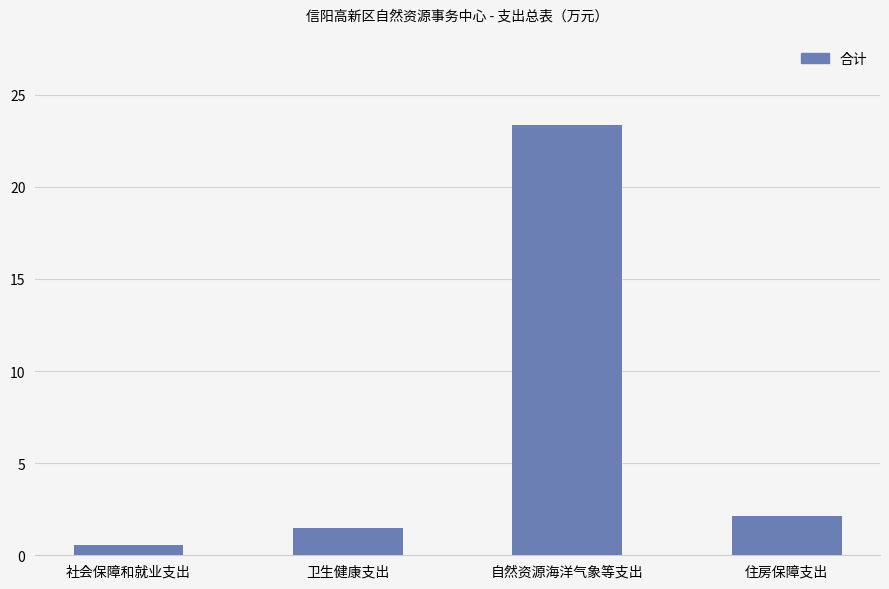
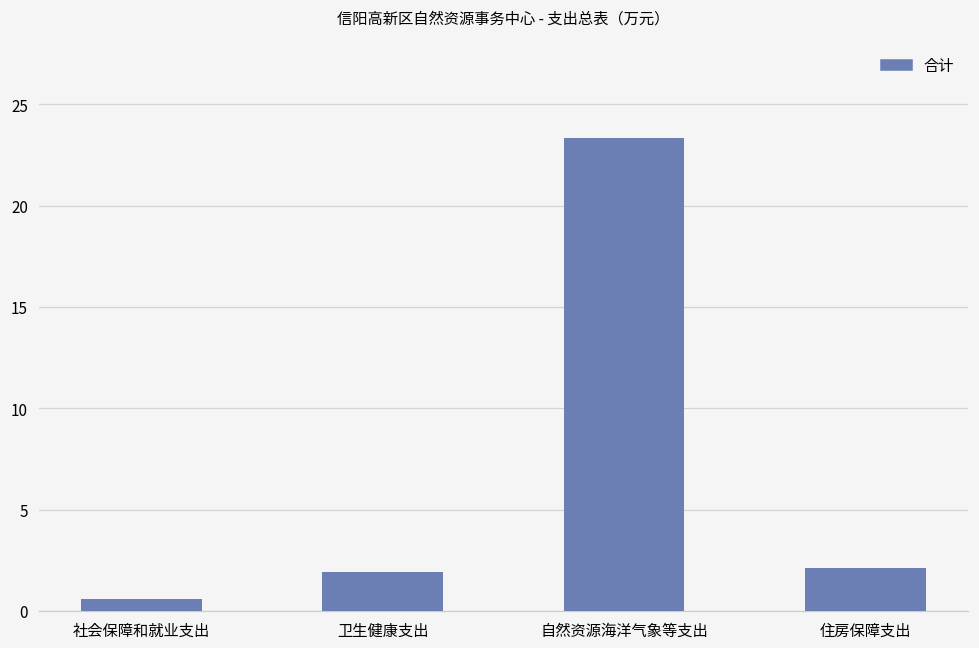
卫生健康支出: 1.5 -> 1.9
